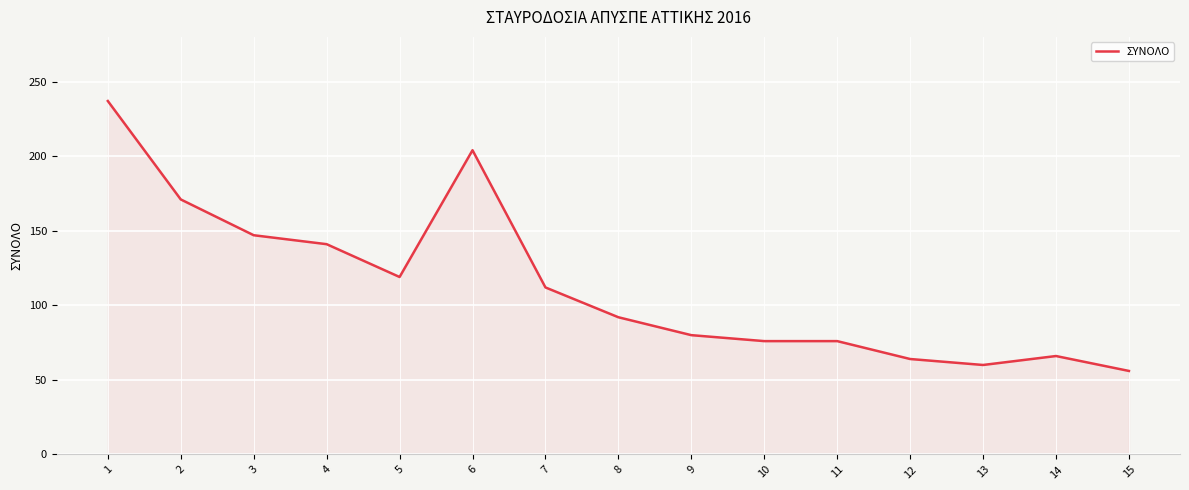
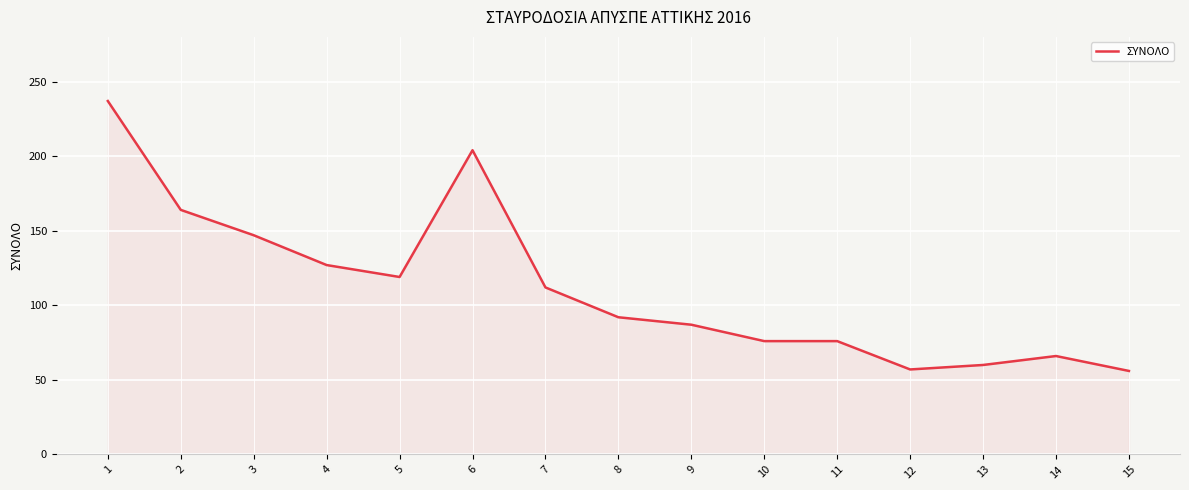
2: 171 -> 164
4: 141 -> 127
9: 80 -> 87
12: 64 -> 57
